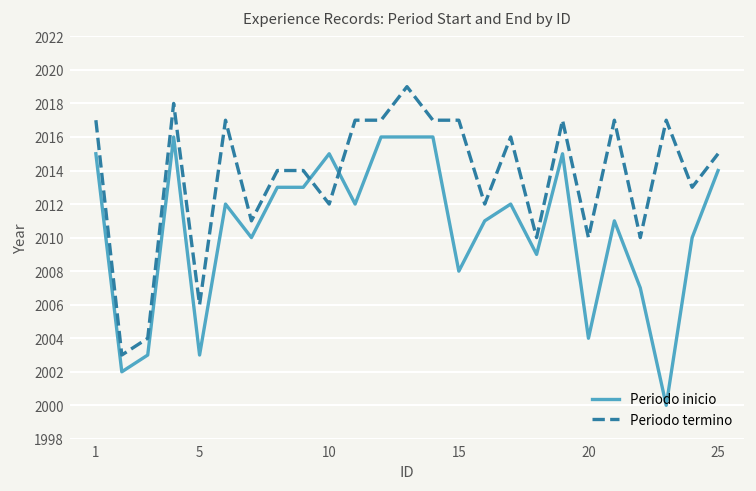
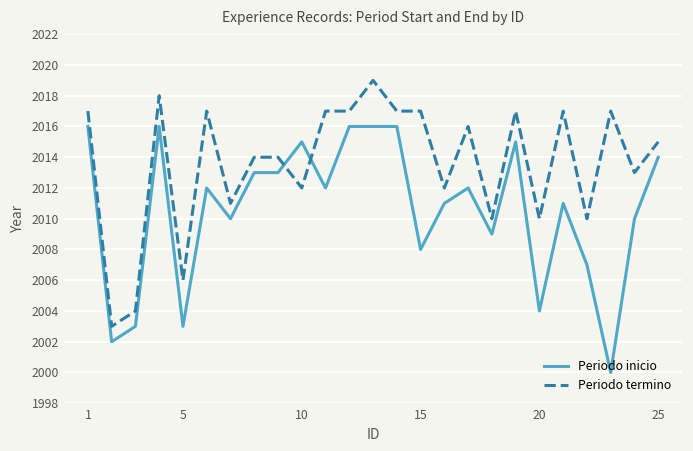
Periodo inicio, 1: 2015 -> 2016
